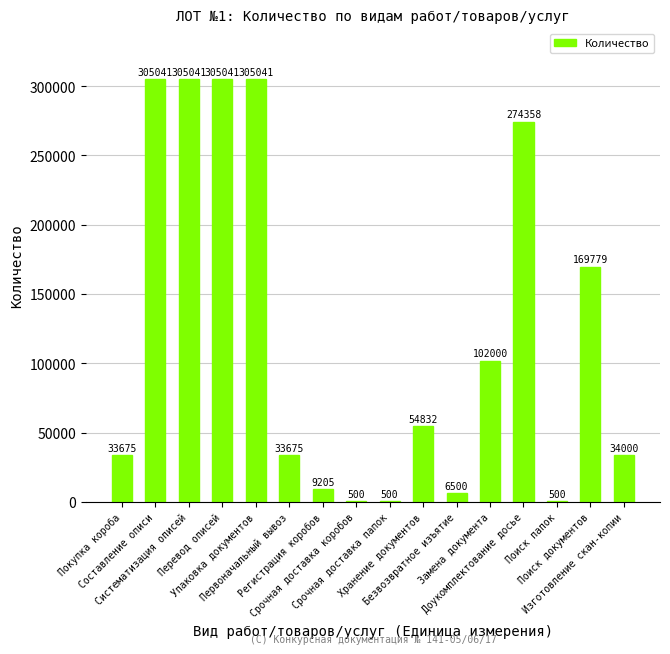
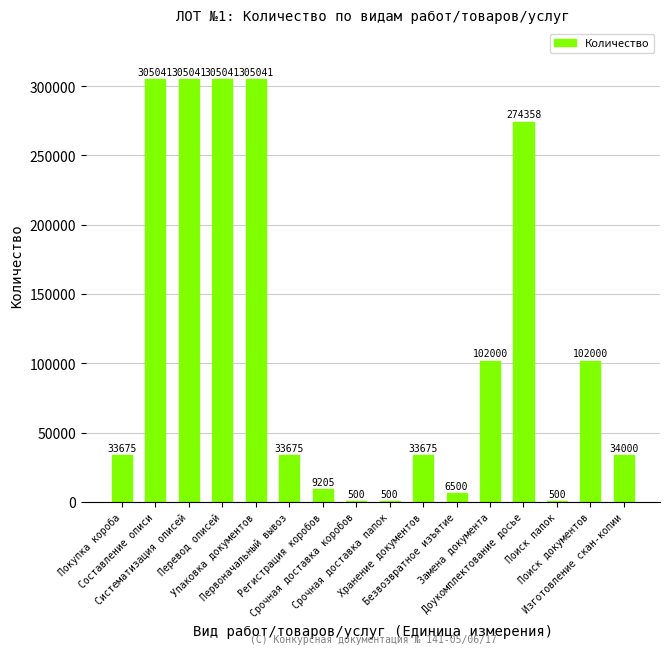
Хранение документов: 54832 -> 33675
Поиск документов: 169779 -> 102000
